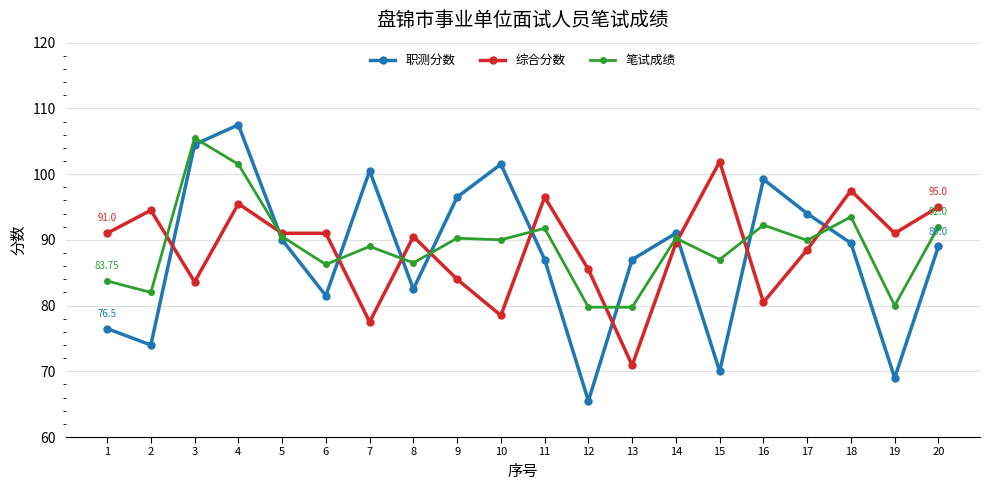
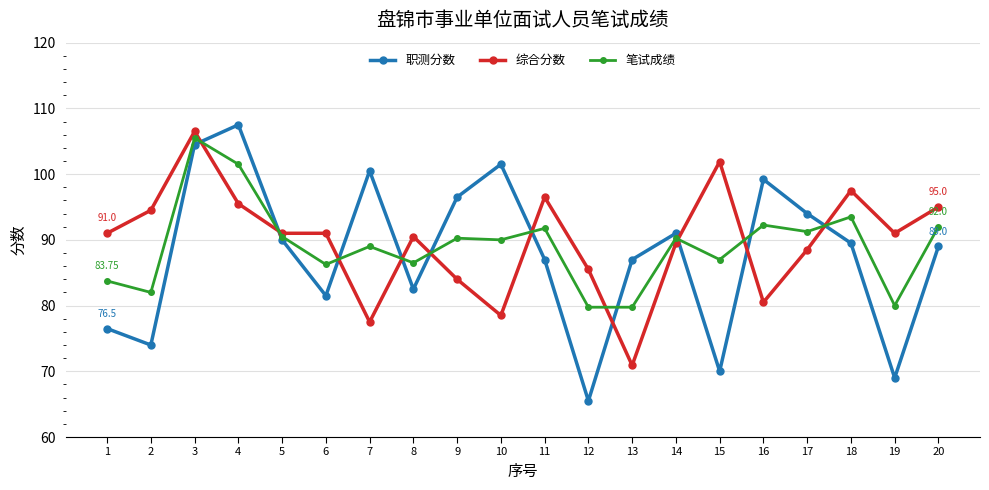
综合分数, 3: 84 -> 107
笔试成绩, 17: 90 -> 91
